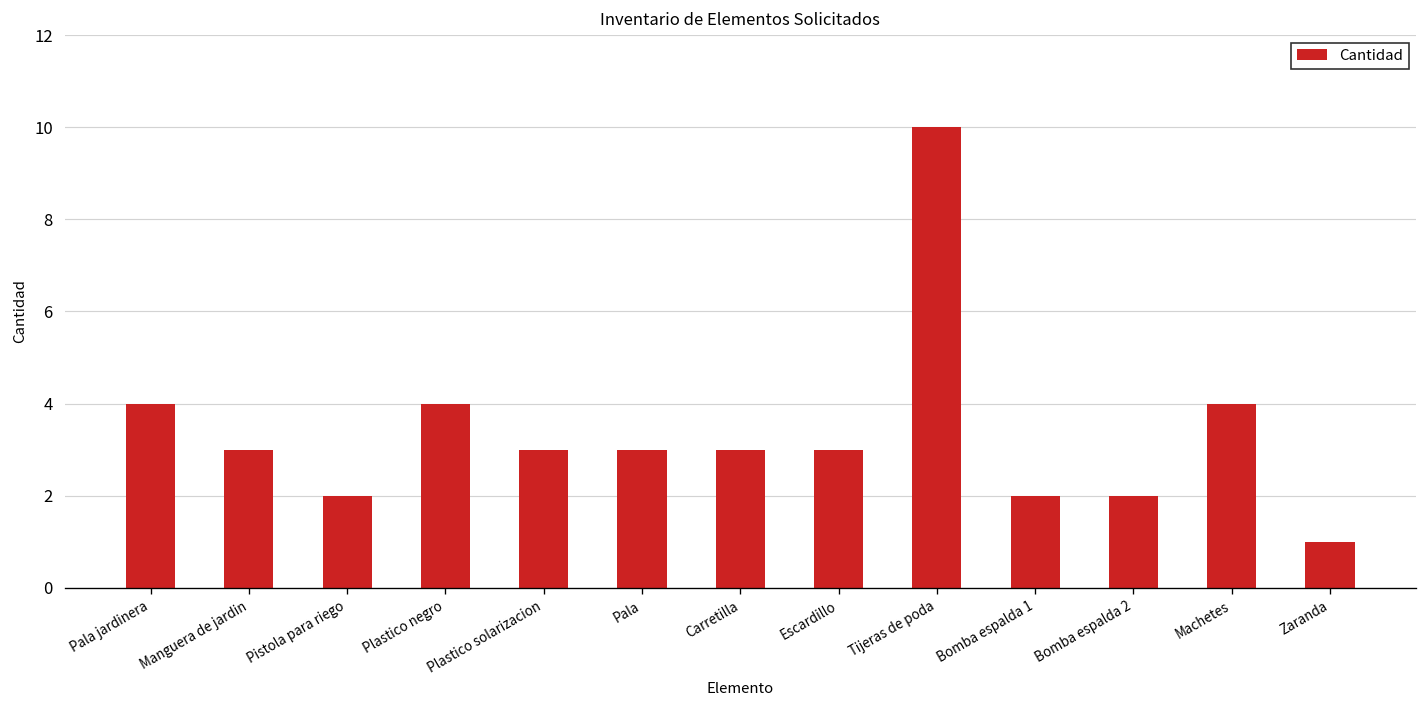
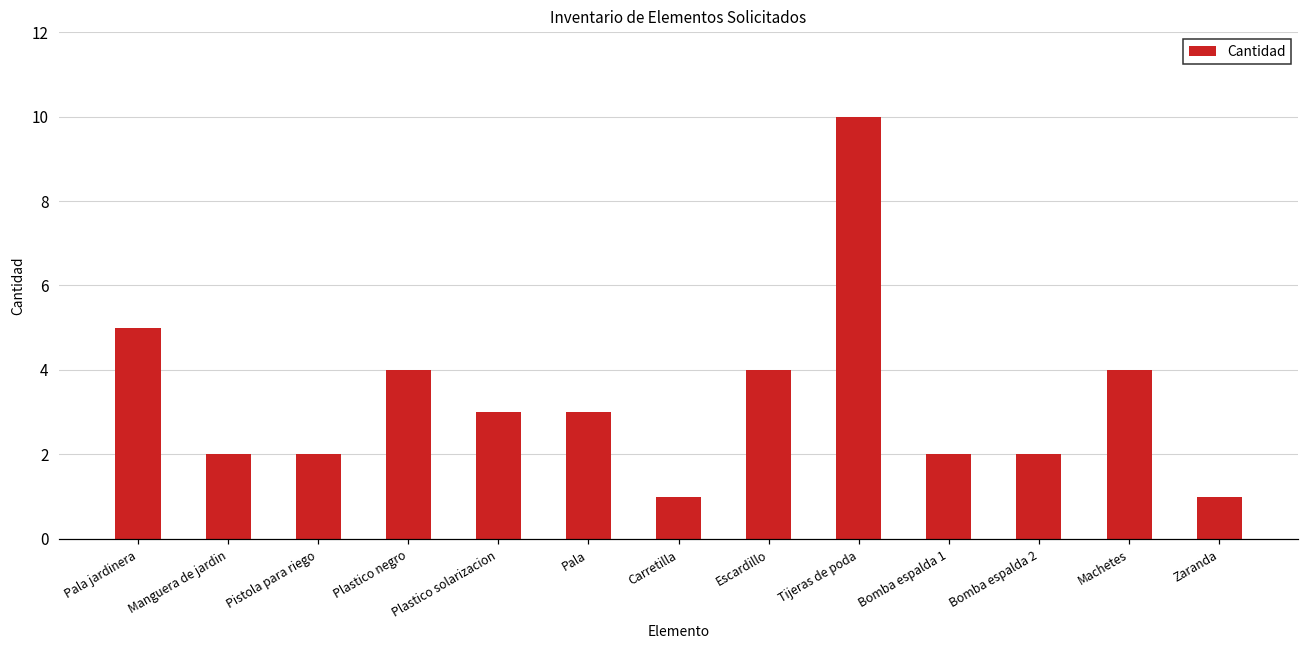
Pala jardinera: 4 -> 5
Manguera de jardin: 3 -> 2
Carretilla: 3 -> 1
Escardillo: 3 -> 4
